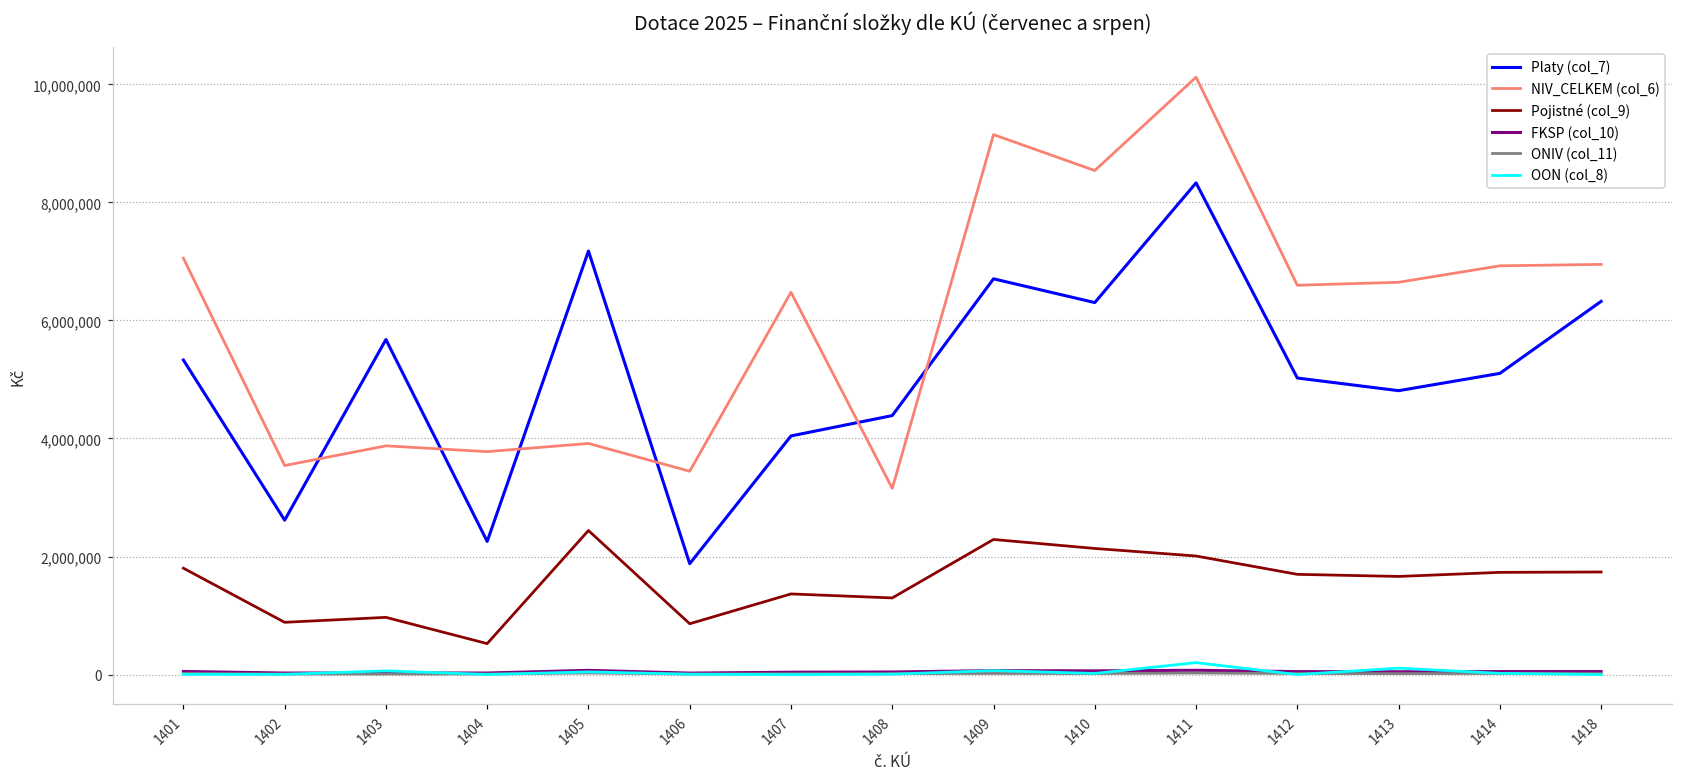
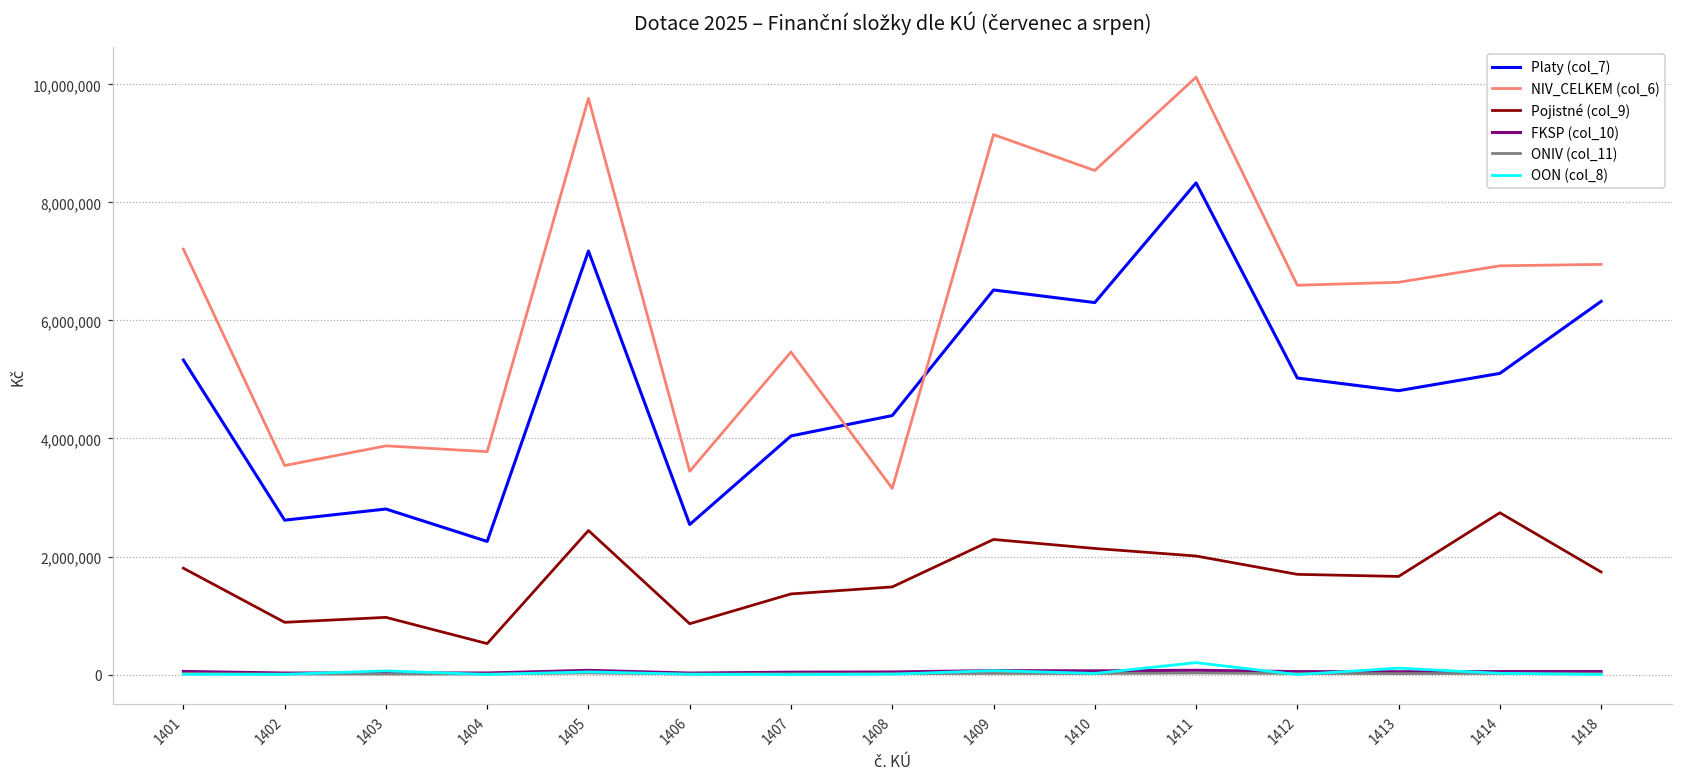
NIV_CELKEM (col_6), 1401: 7,100,000 -> 7,200,000
Platy (col_7), 1403: 5,700,000 -> 2,800,000
NIV_CELKEM (col_6), 1405: 3,900,000 -> 9,800,000
Platy (col_7), 1406: 1,900,000 -> 2,500,000
NIV_CELKEM (col_6), 1407: 6,500,000 -> 5,500,000
Pojistné (col_9), 1408: 1,300,000 -> 1,500,000
Platy (col_7), 1409: 6,700,000 -> 6,500,000
Pojistné (col_9), 1414: 1,700,000 -> 2,700,000
